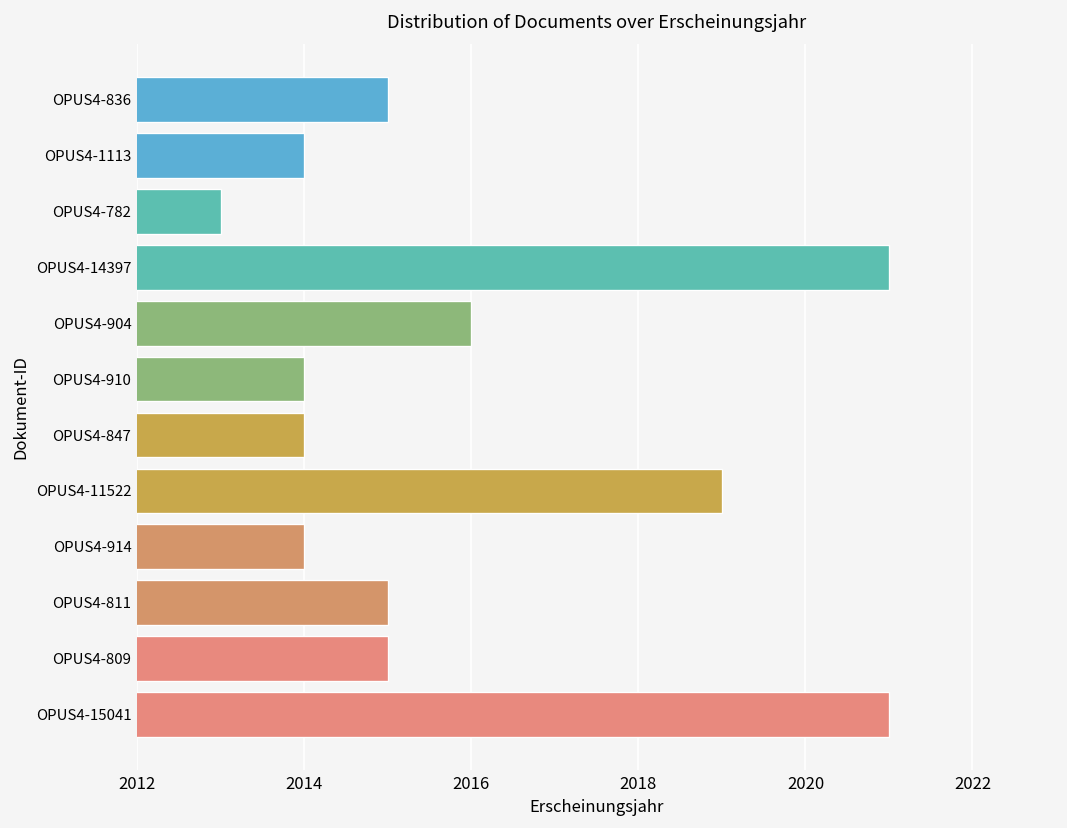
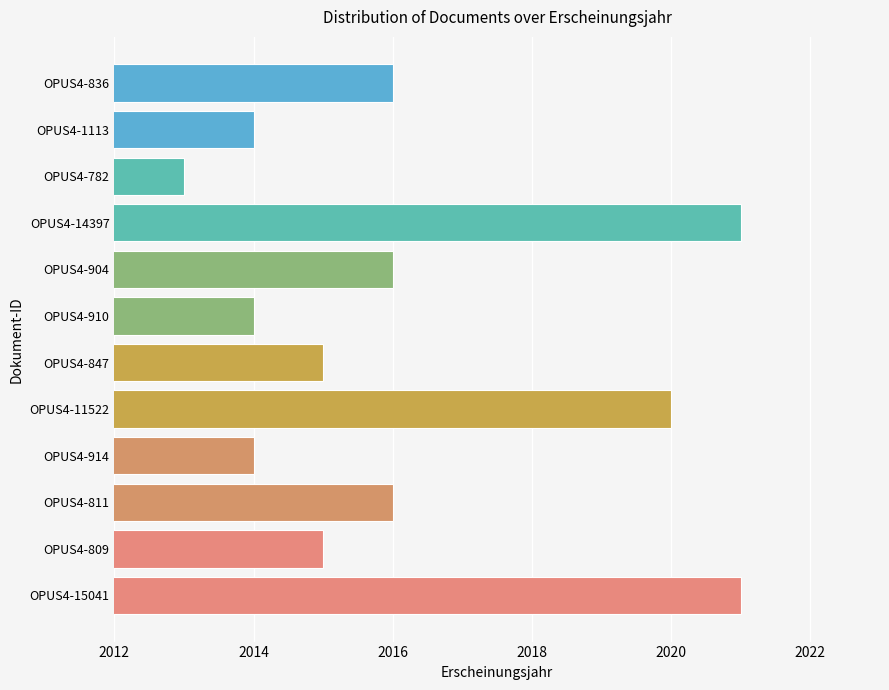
OPUS4-836: 2015 -> 2016
OPUS4-847: 2014 -> 2015
OPUS4-11522: 2019 -> 2020
OPUS4-811: 2015 -> 2016
